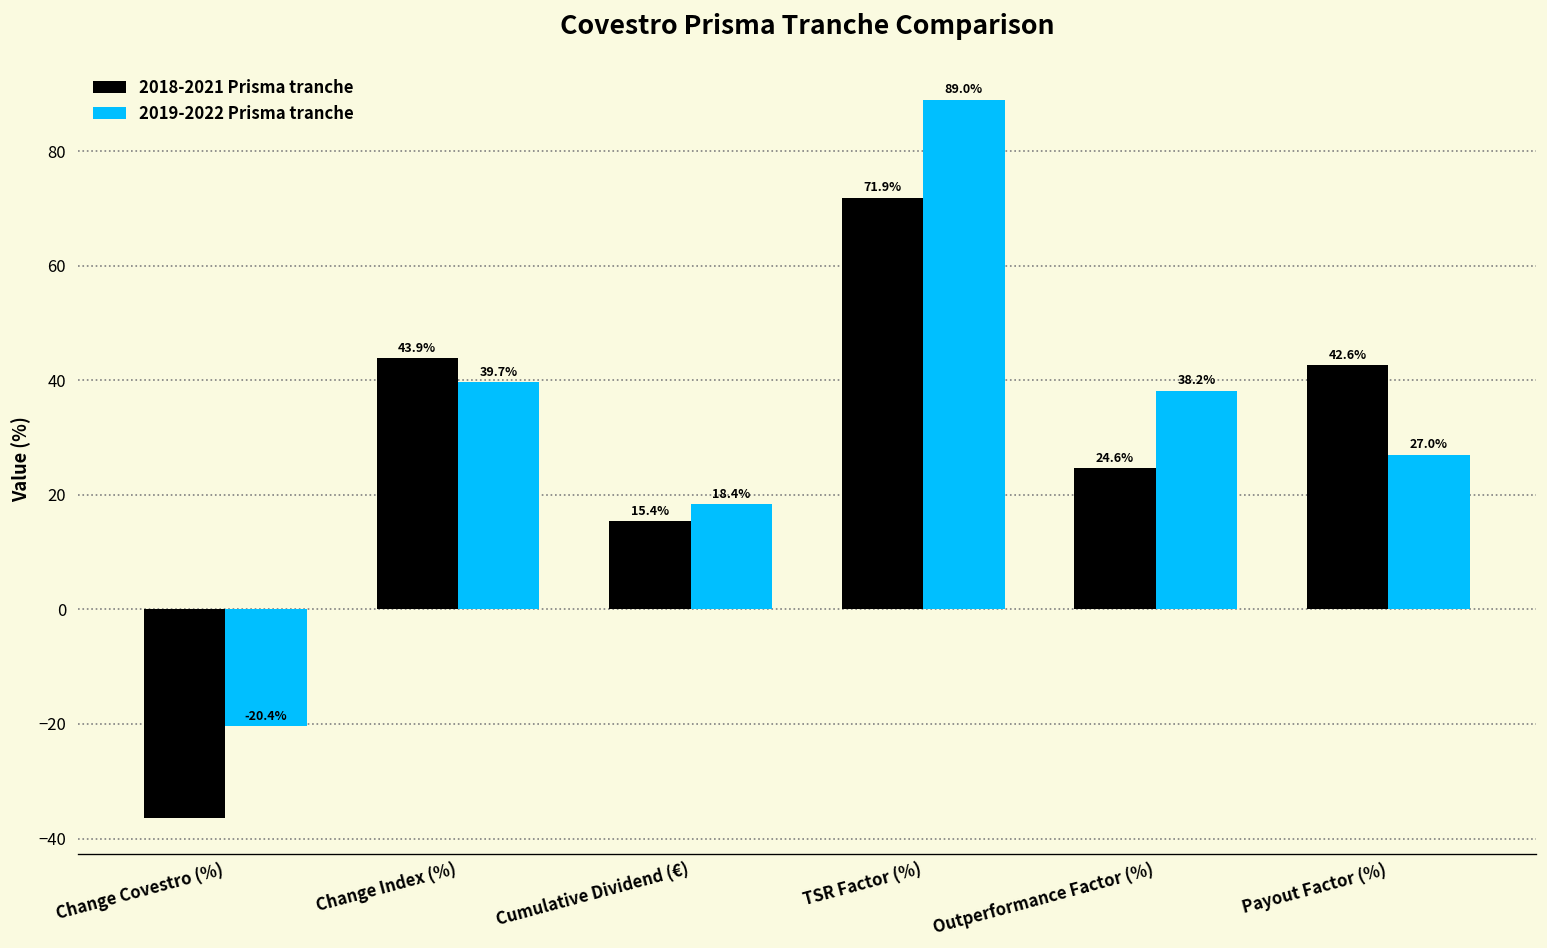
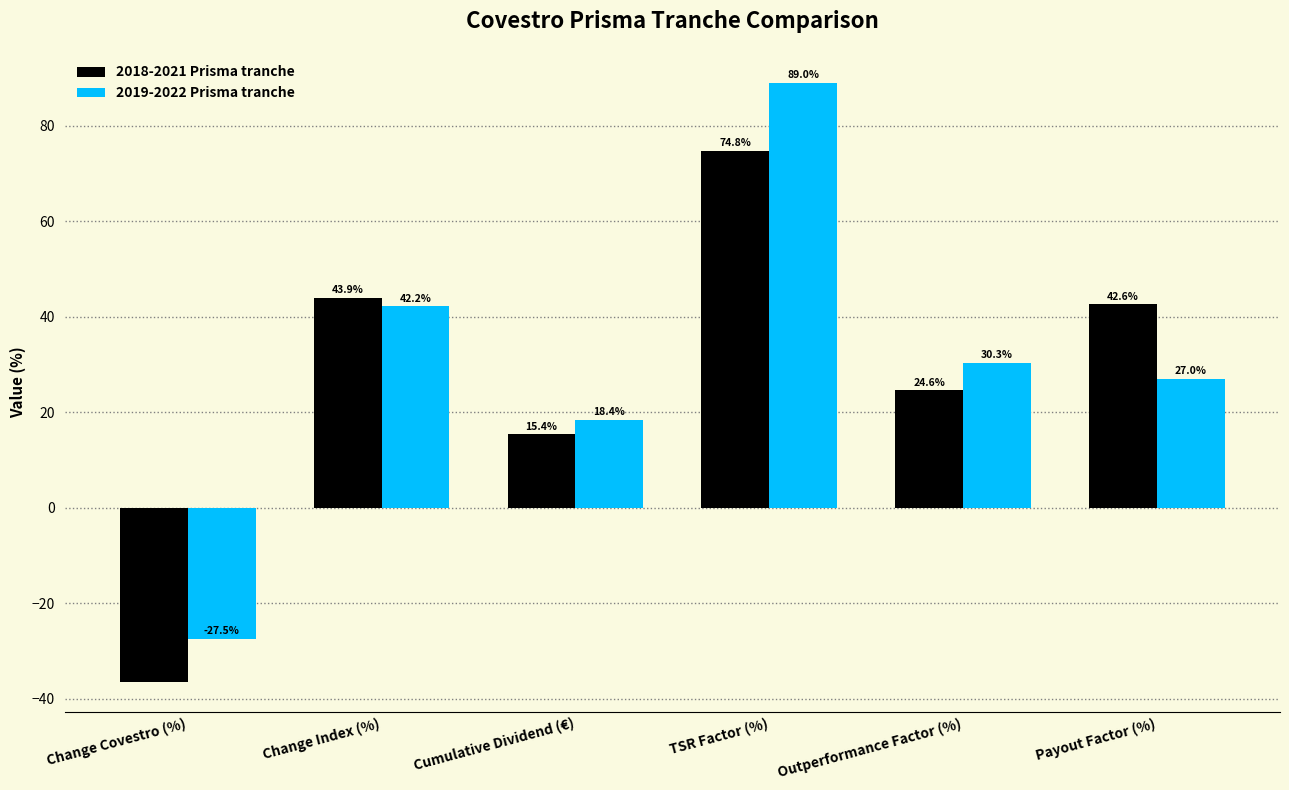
2019-2022 Prisma tranche, Change Covestro (%): -20.4% -> -27.5%
2019-2022 Prisma tranche, Change Index (%): 39.7% -> 42.2%
2018-2021 Prisma tranche, TSR Factor (%): 71.9% -> 74.8%
2019-2022 Prisma tranche, Outperformance Factor (%): 38.2% -> 30.3%
